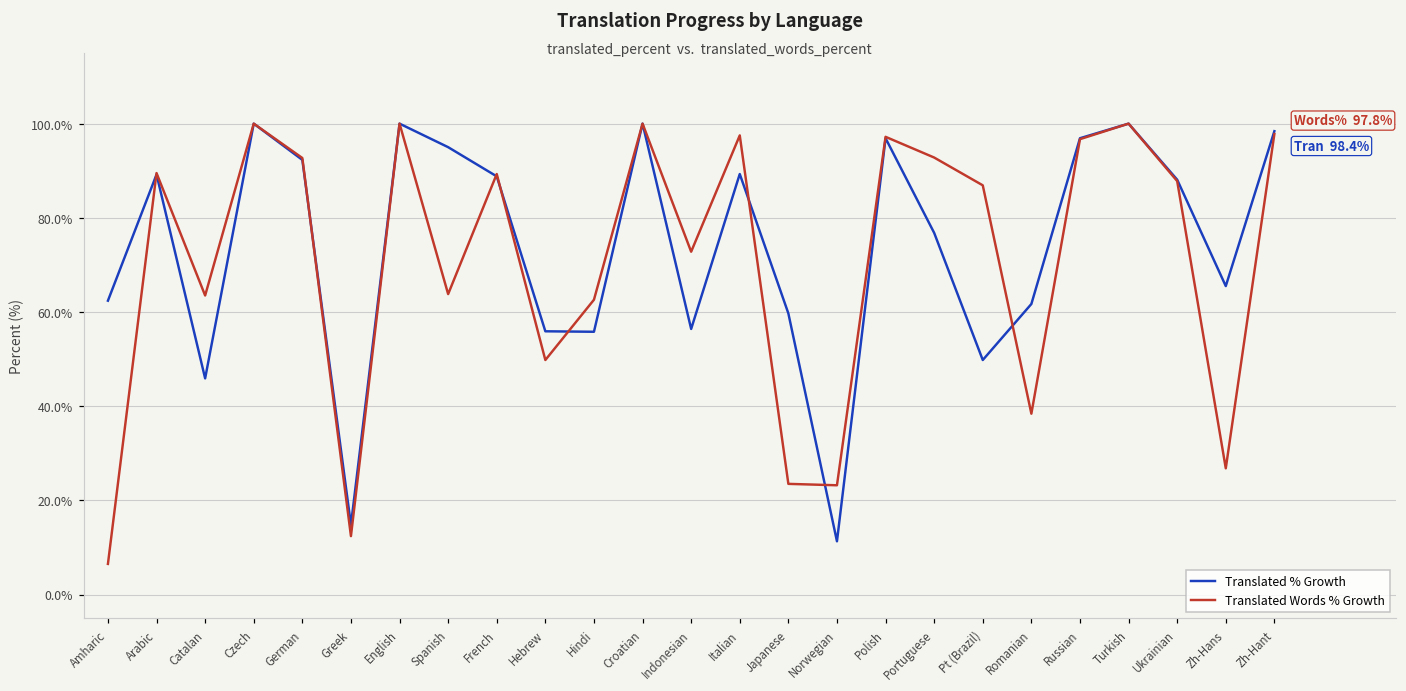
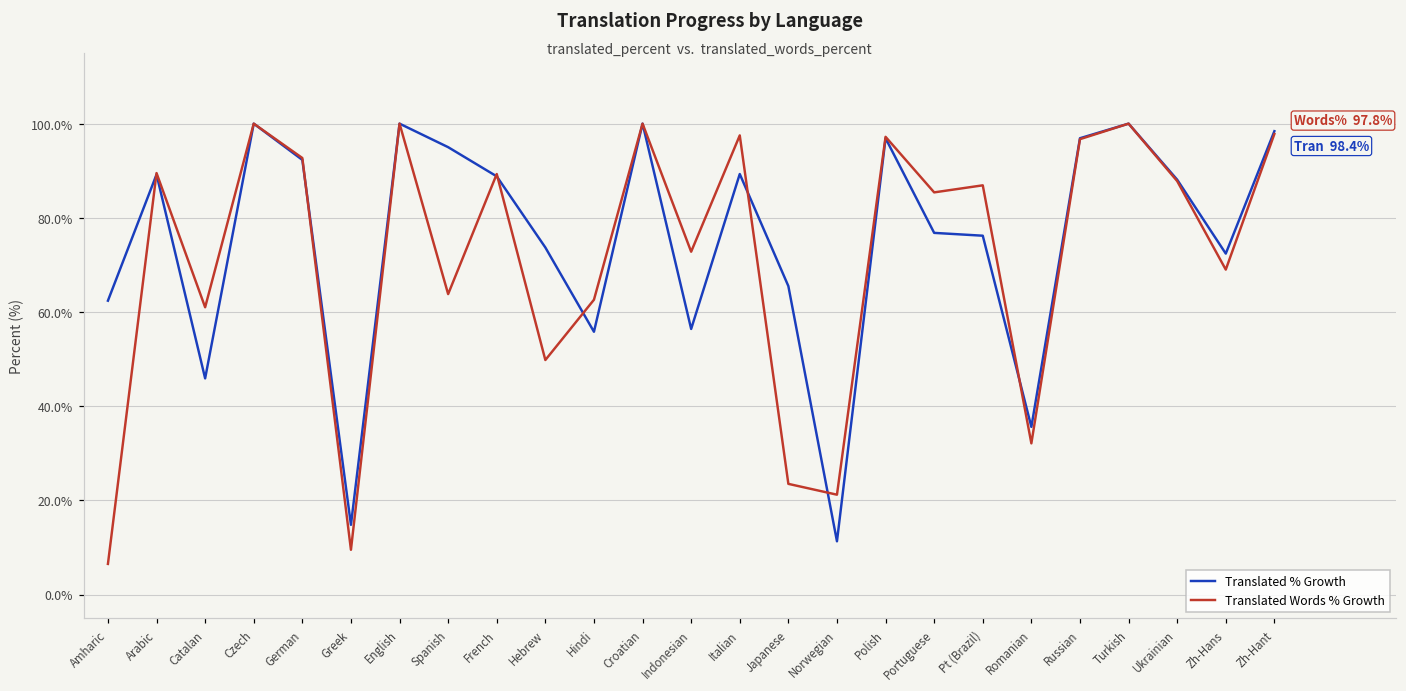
Translated Words % Growth, Catalan: 64% -> 61%
Translated Words % Growth, Greek: 12% -> 10%
Translated % Growth, Hebrew: 56% -> 74%
Translated % Growth, Japanese: 60% -> 66%
Translated Words % Growth, Norwegian: 23% -> 21%
Translated Words % Growth, Portuguese: 93% -> 85%
Translated % Growth, Pt (Brazil): 50% -> 76%
Translated % Growth, Romanian: 62% -> 36%
Translated Words % Growth, Romanian: 38% -> 32%
Translated % Growth, Zh-Hans: 66% -> 72%
Translated Words % Growth, Zh-Hans: 27% -> 69%
